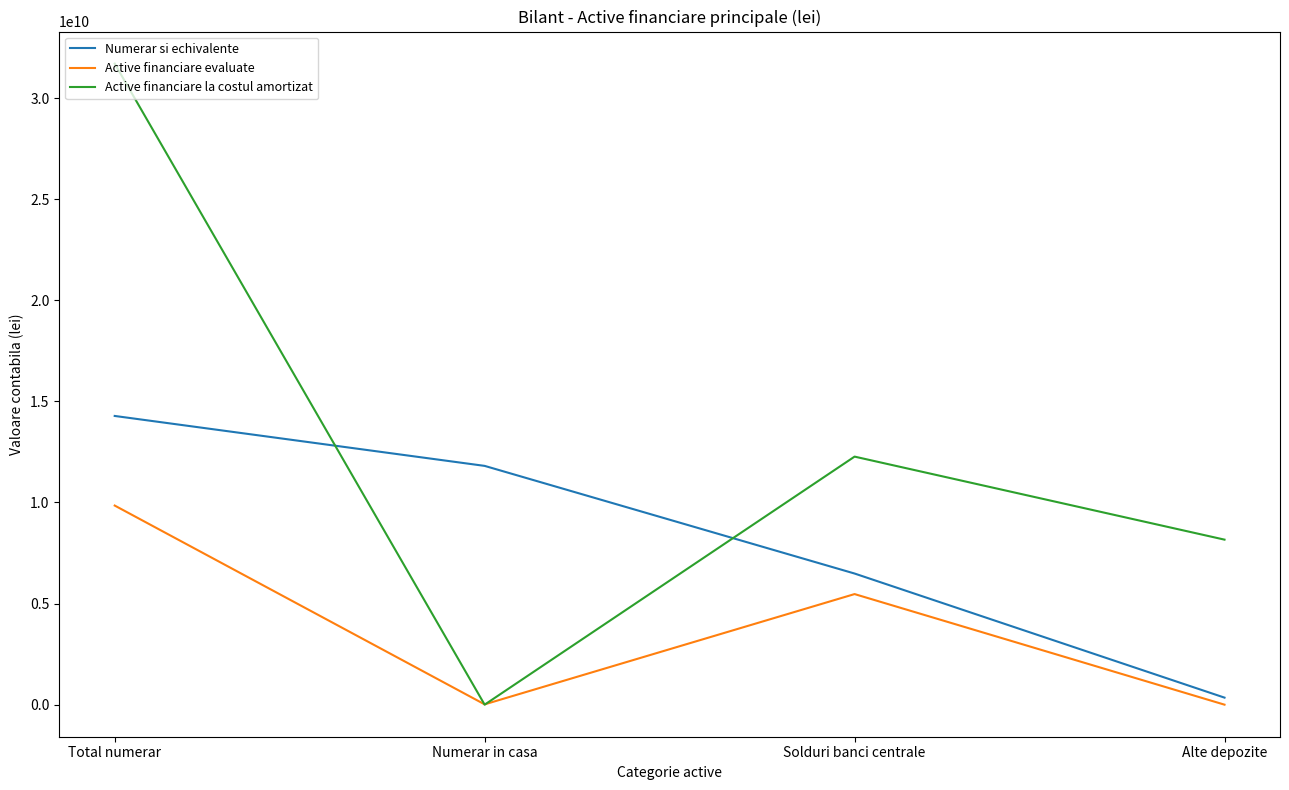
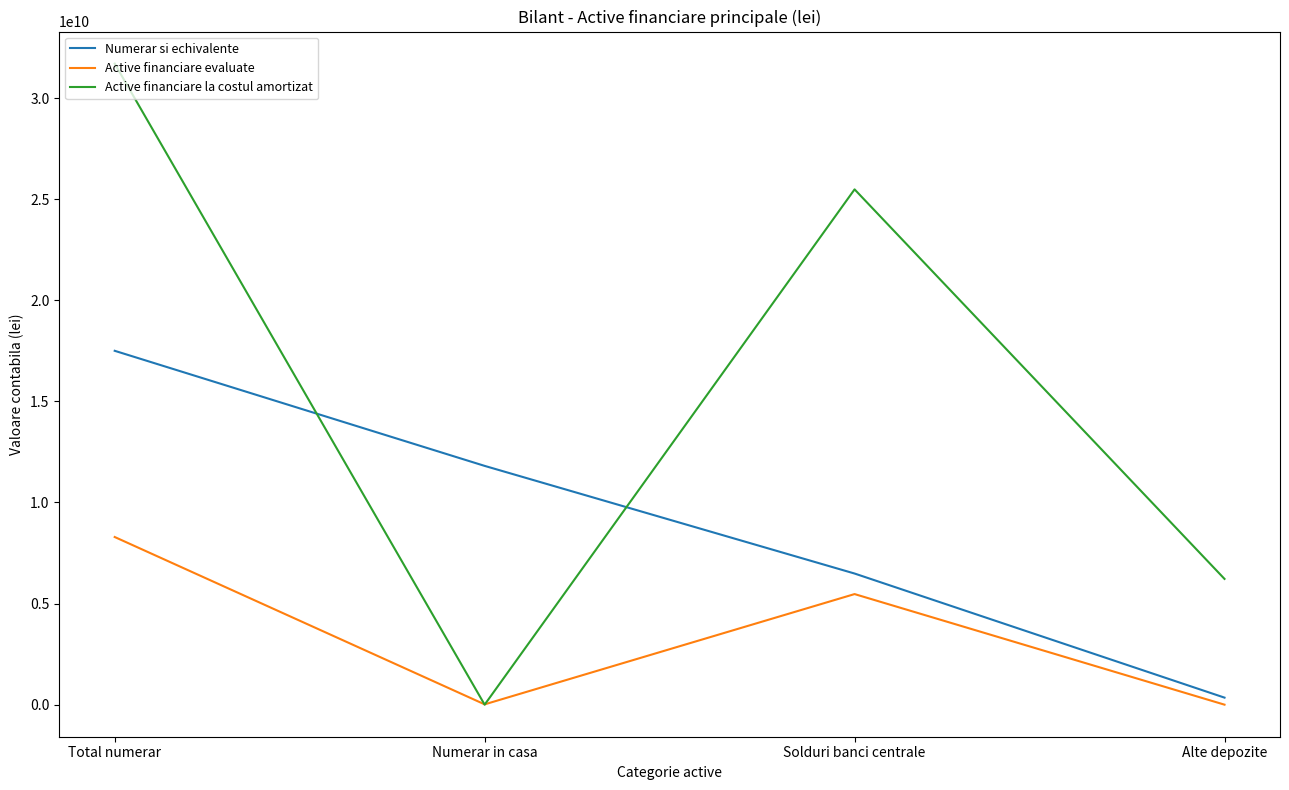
Numerar si echivalente, Total numerar: 14300000000 -> 17500000000
Active financiare evaluate, Total numerar: 9800000000 -> 8300000000
Active financiare la costul amortizat, Solduri banci centrale: 12300000000 -> 25500000000
Active financiare la costul amortizat, Alte depozite: 8200000000 -> 6200000000
